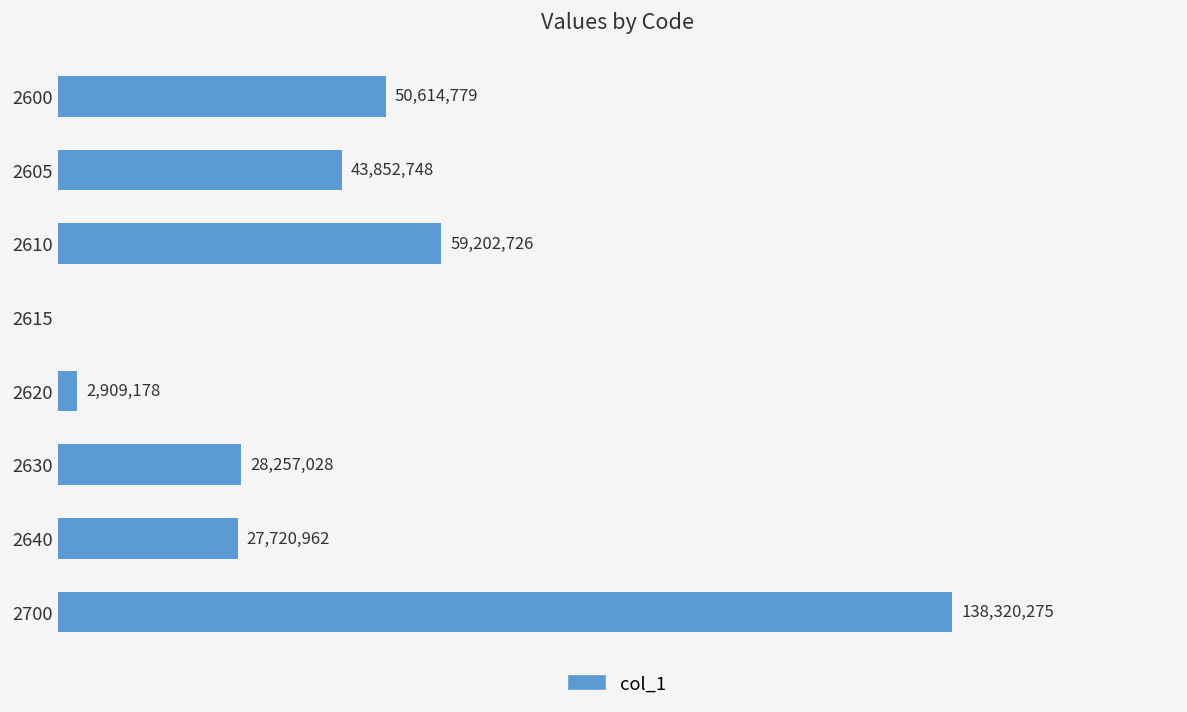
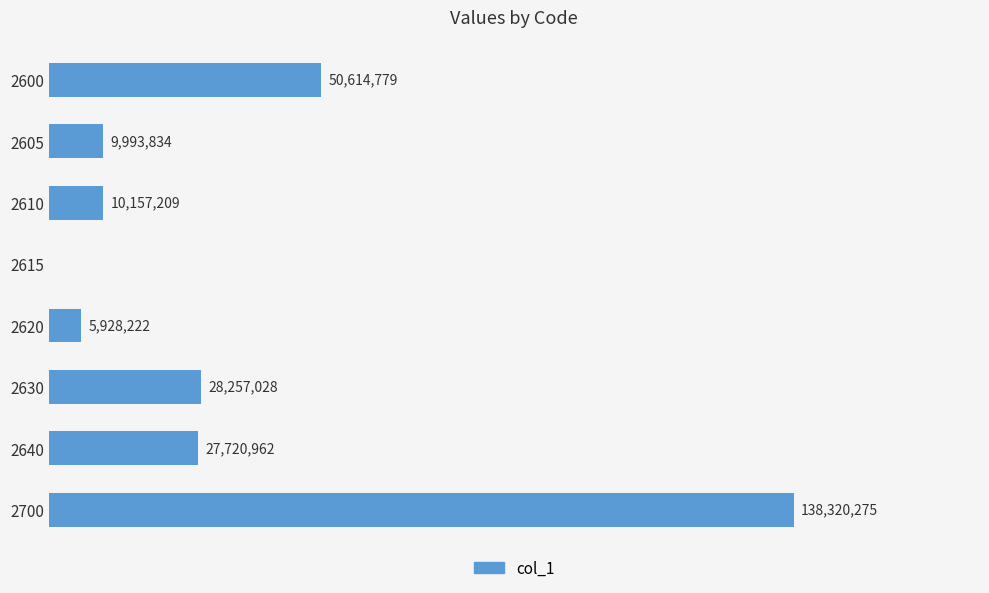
2605: 43,852,748 -> 9,993,834
2610: 59,202,726 -> 10,157,209
2620: 2,909,178 -> 5,928,222
